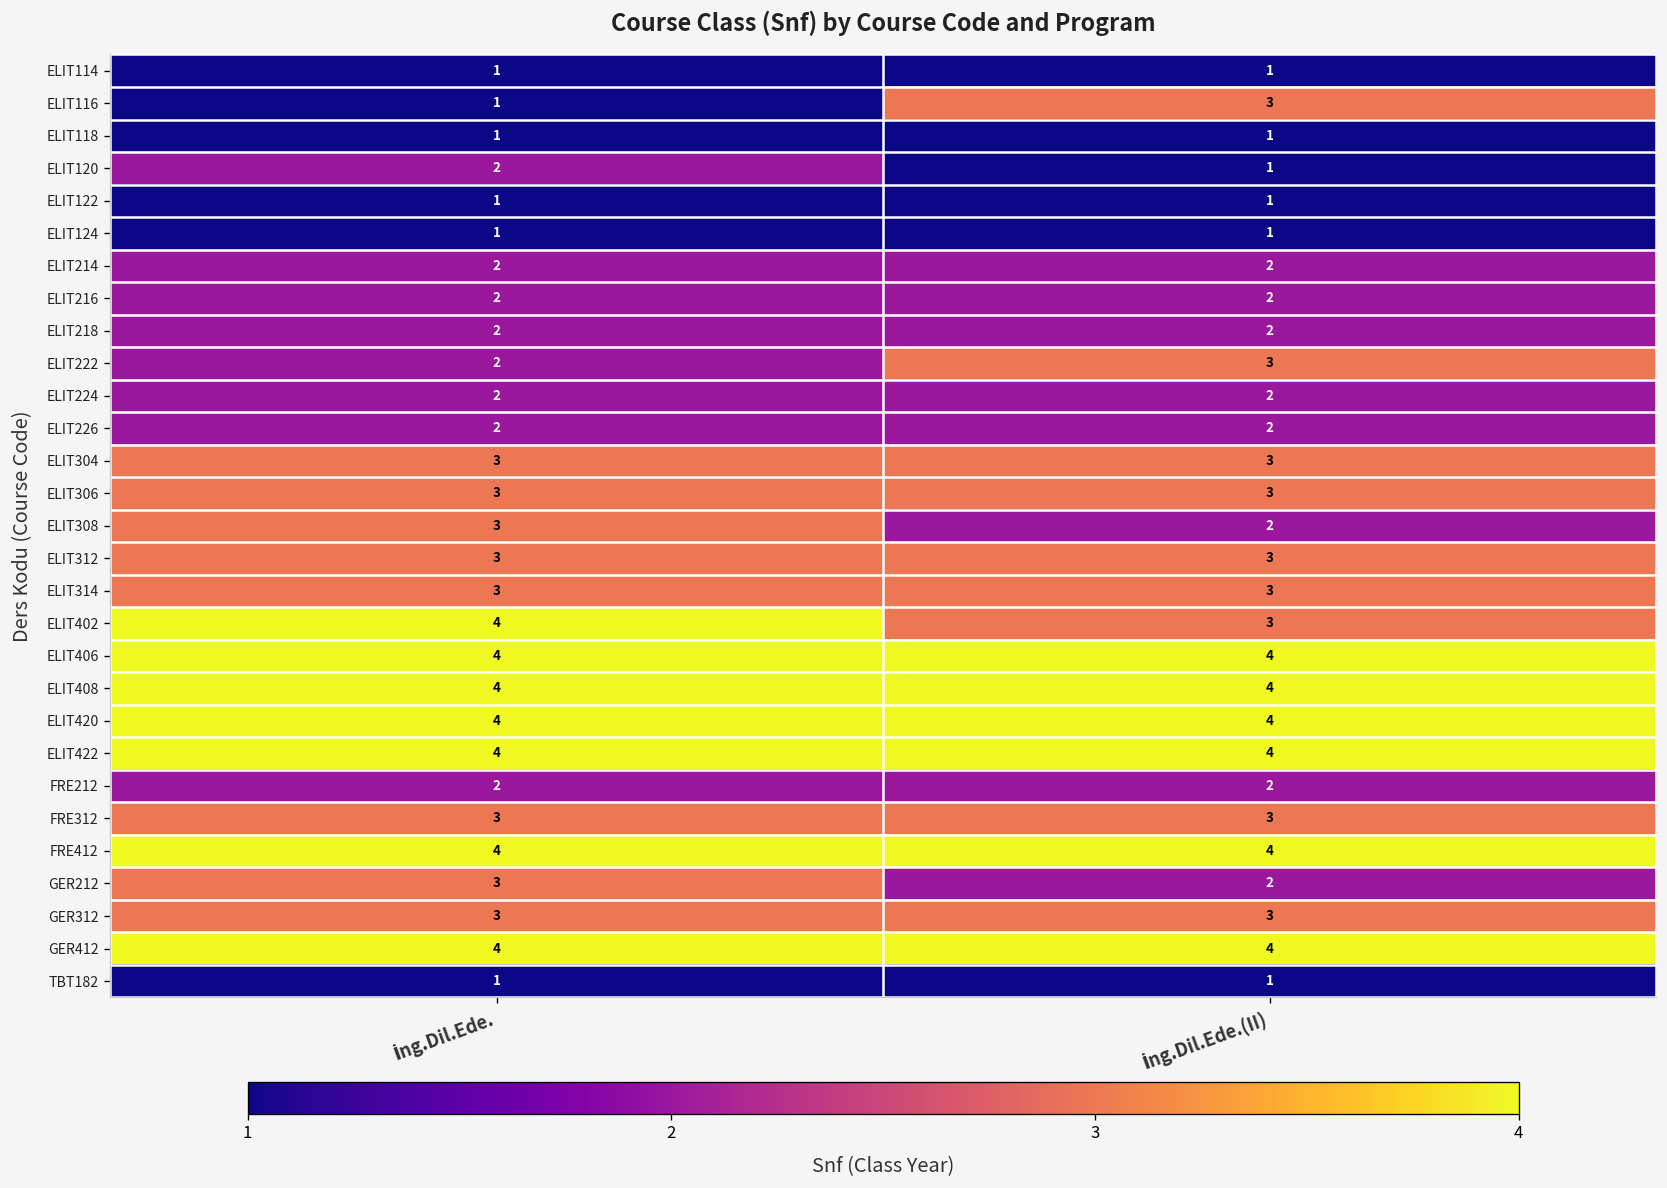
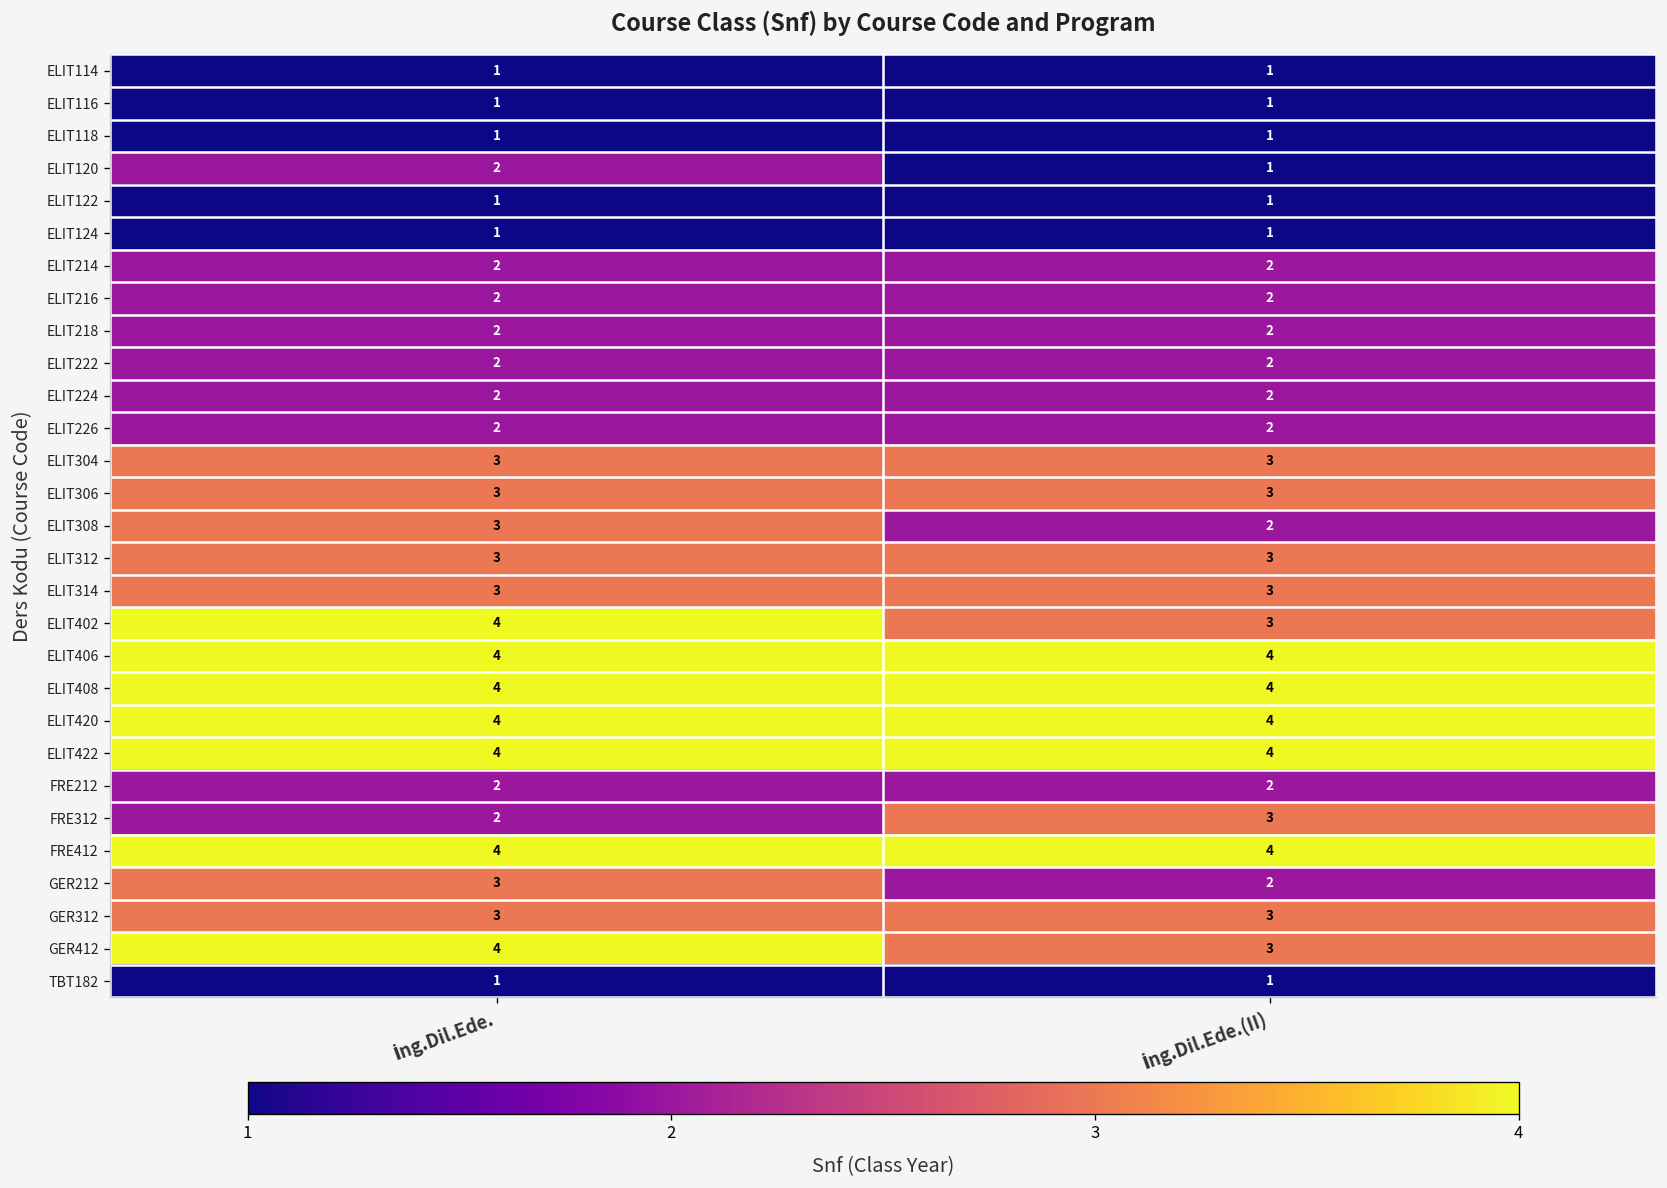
ELIT116, İng.Dil.Ede.(II): 3 -> 1
ELIT222, İng.Dil.Ede.(II): 3 -> 2
FRE312, İng.Dil.Ede.: 3 -> 2
GER412, İng.Dil.Ede.(II): 4 -> 3
